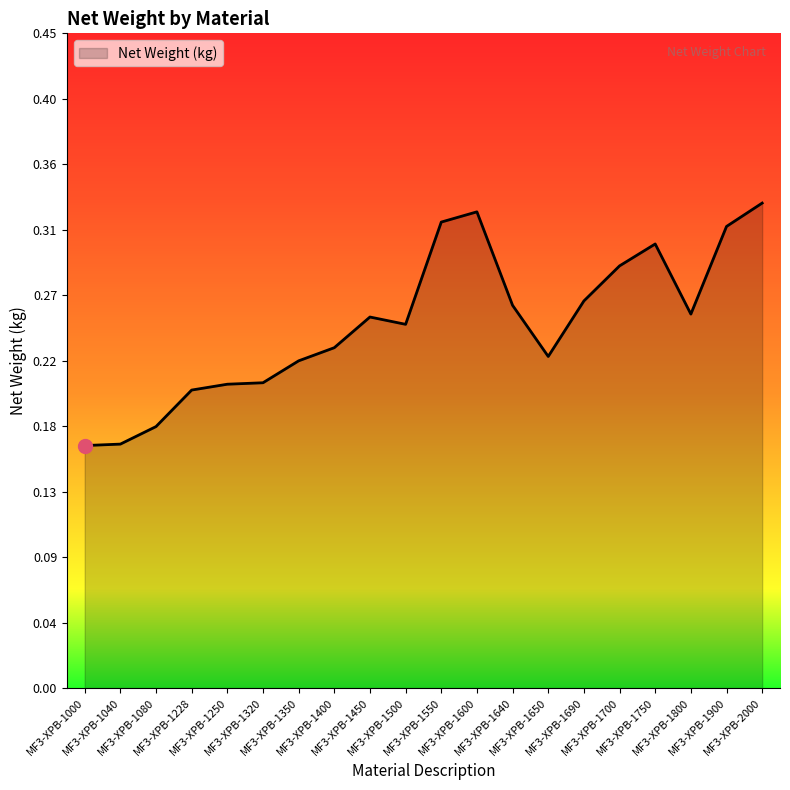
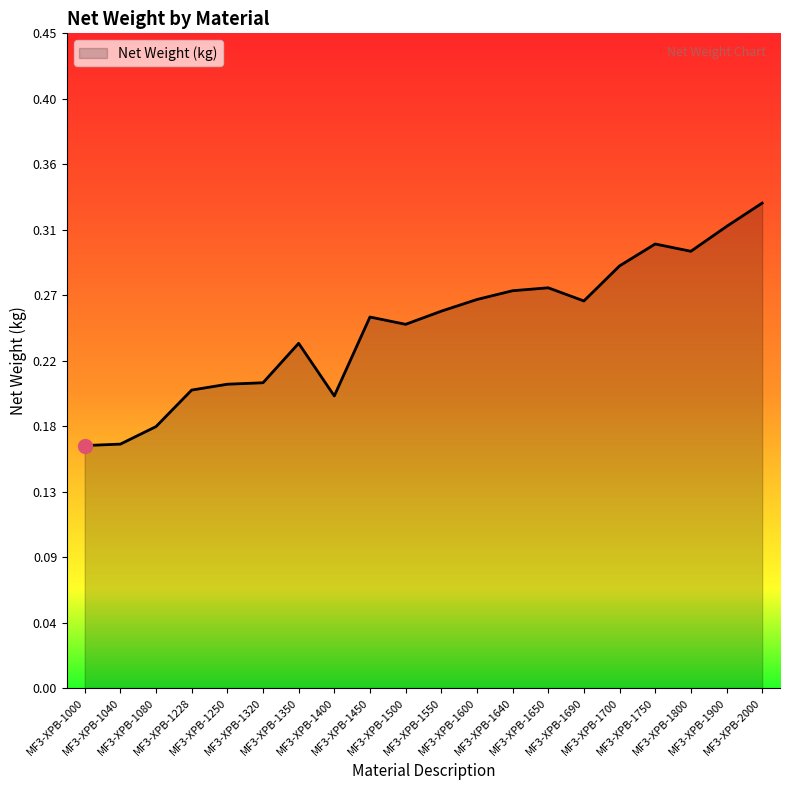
Net Weight (kg), MF3-XPB-1350: 0.224 -> 0.236
Net Weight (kg), MF3-XPB-1400: 0.233 -> 0.200
Net Weight (kg), MF3-XPB-1550: 0.319 -> 0.258
Net Weight (kg), MF3-XPB-1600: 0.326 -> 0.266
Net Weight (kg), MF3-XPB-1640: 0.262 -> 0.272
Net Weight (kg), MF3-XPB-1650: 0.227 -> 0.274
Net Weight (kg), MF3-XPB-1800: 0.256 -> 0.299
